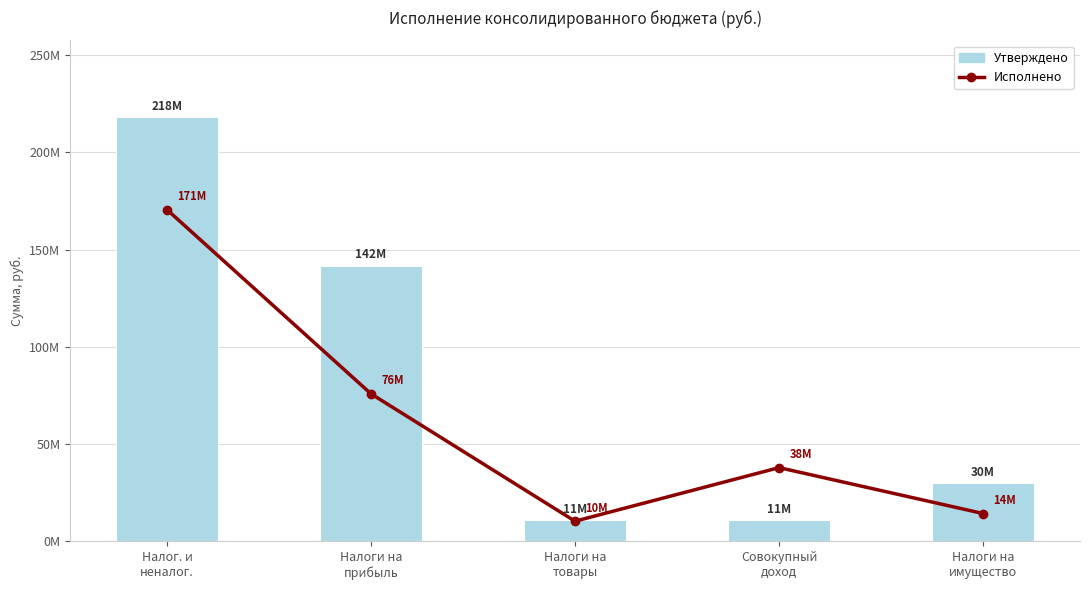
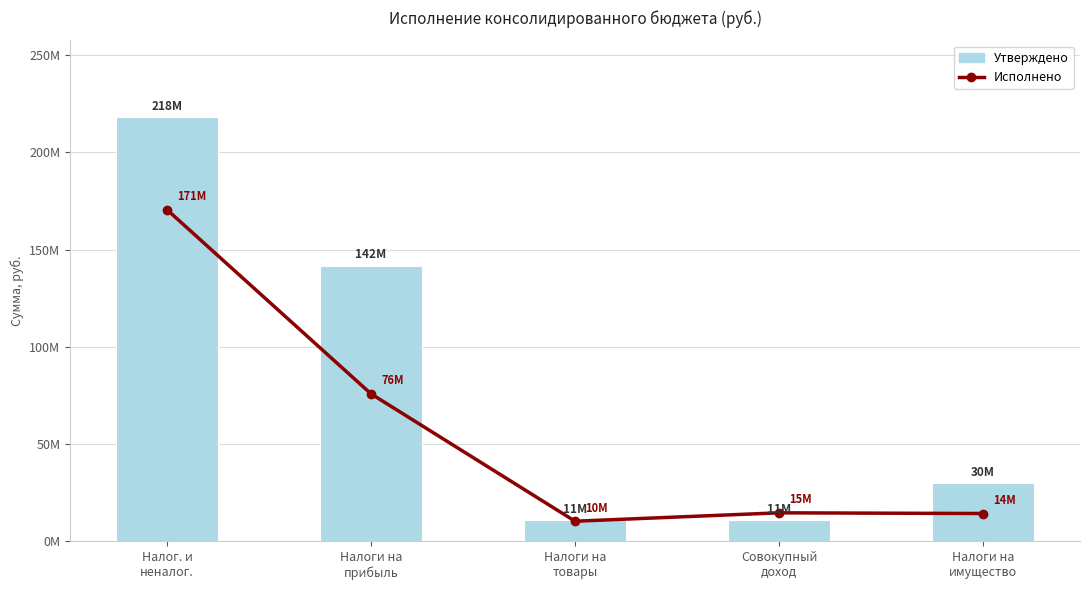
Исполнено, Совокупный доход: 38M -> 15M
